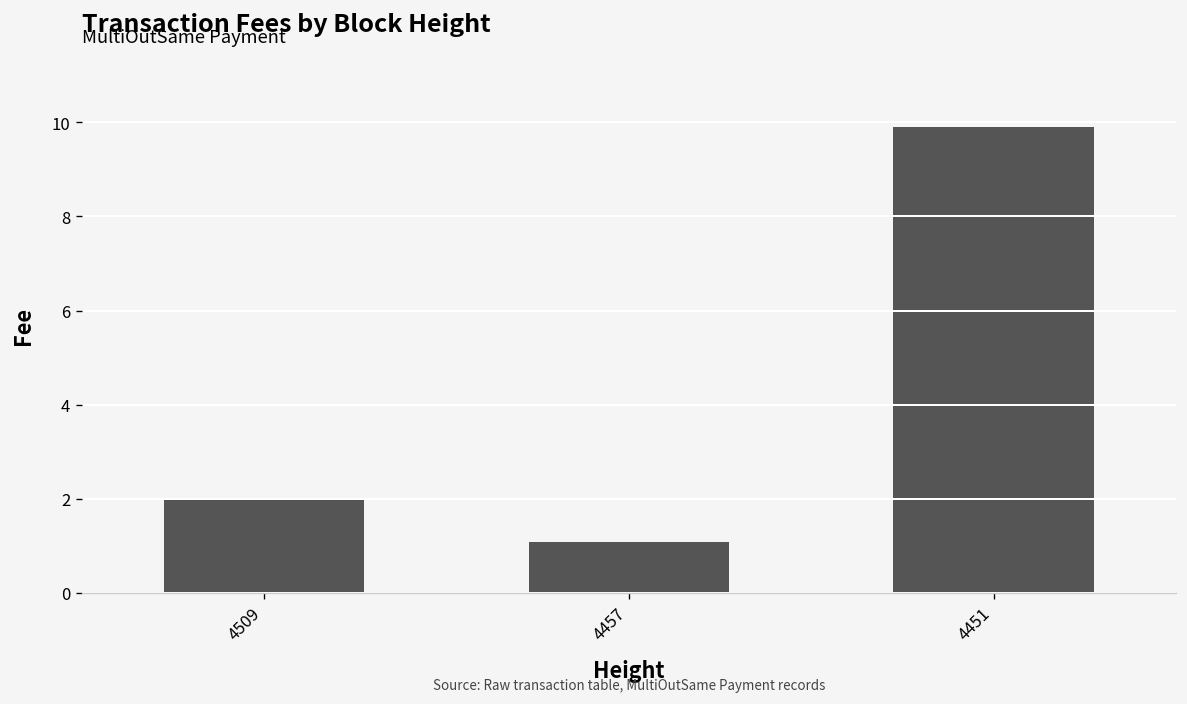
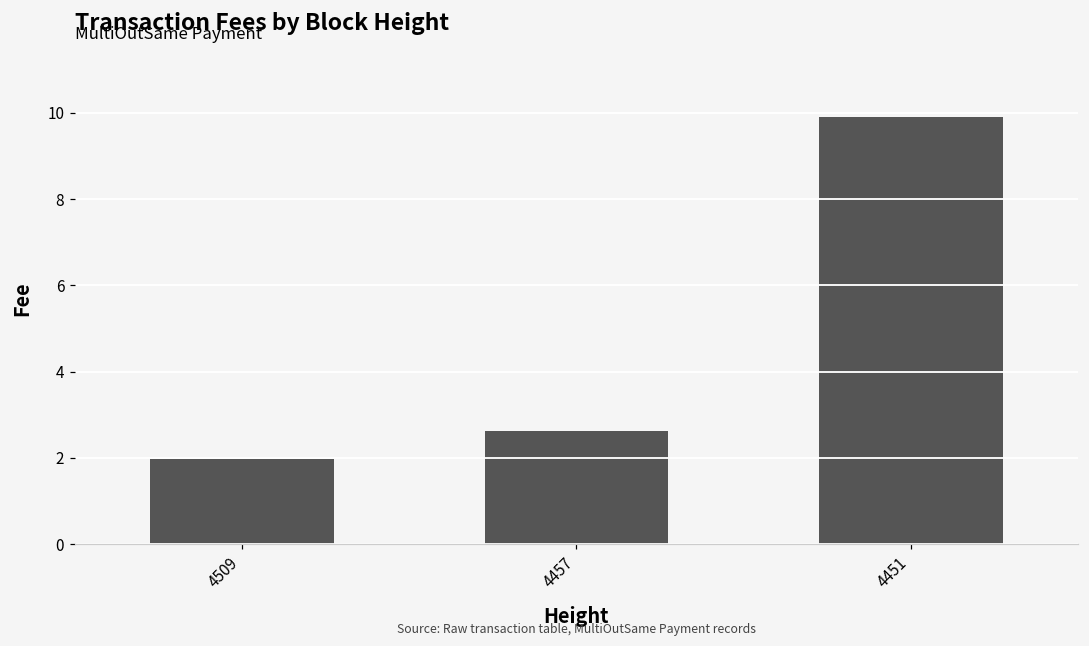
4457: 1.1 -> 2.6
